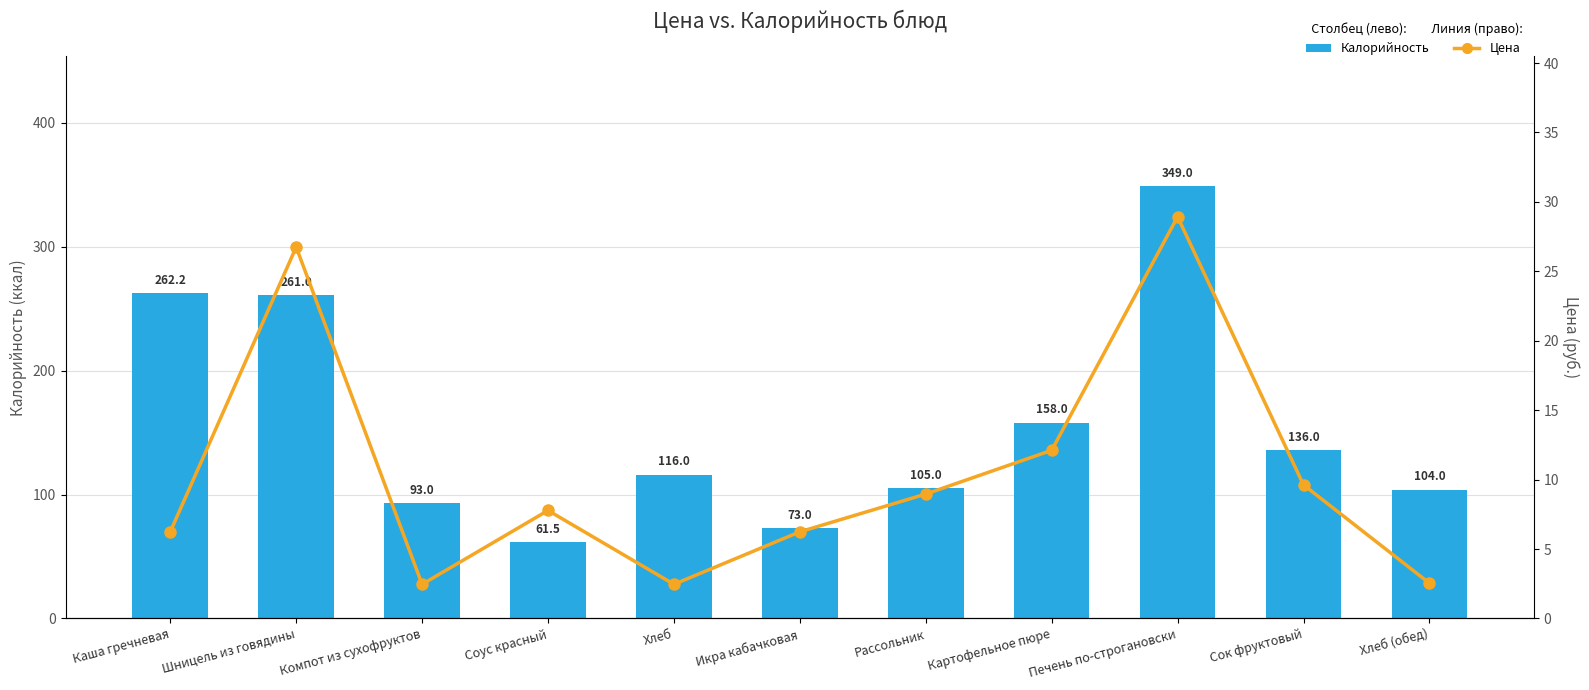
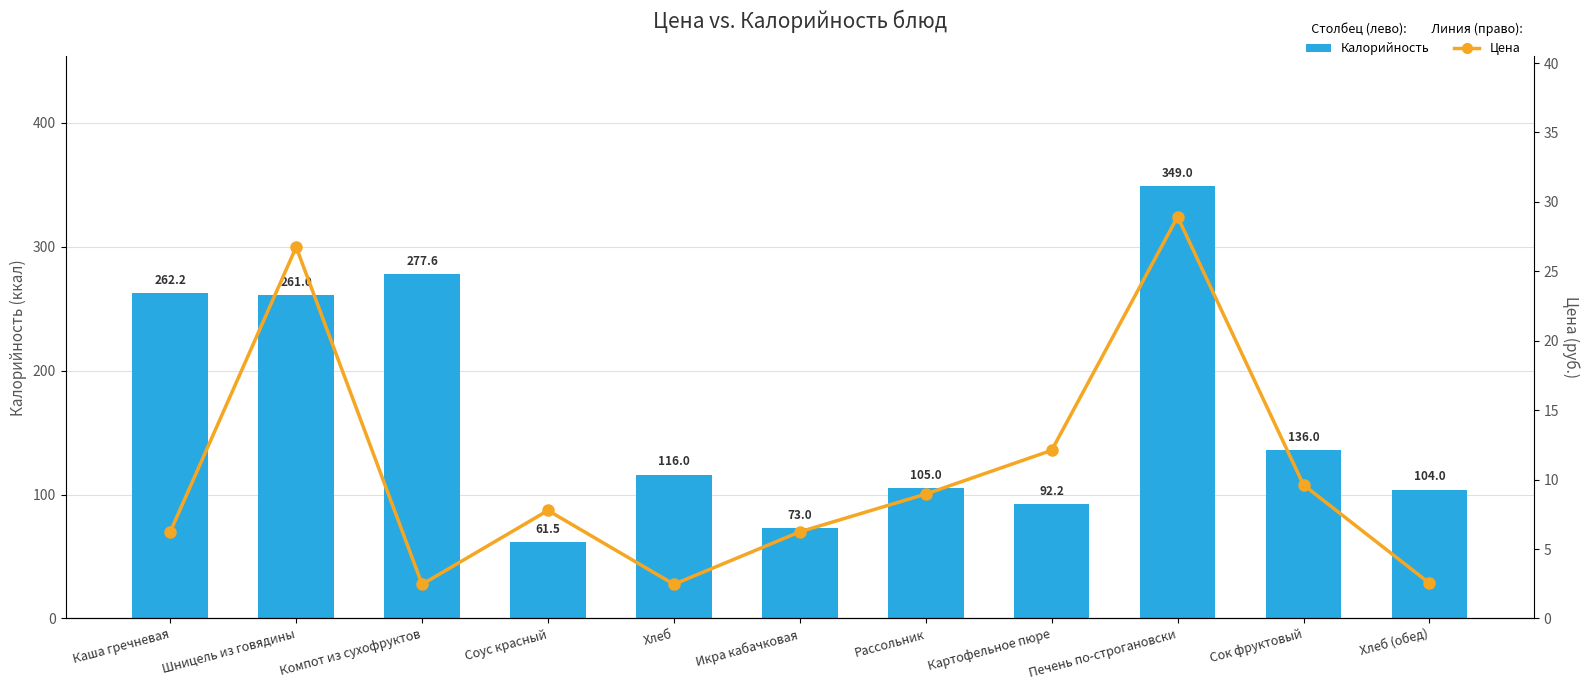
Калорийность, Компот из сухофруктов: 93.0 -> 277.6
Калорийность, Картофельное пюре: 158.0 -> 92.2
